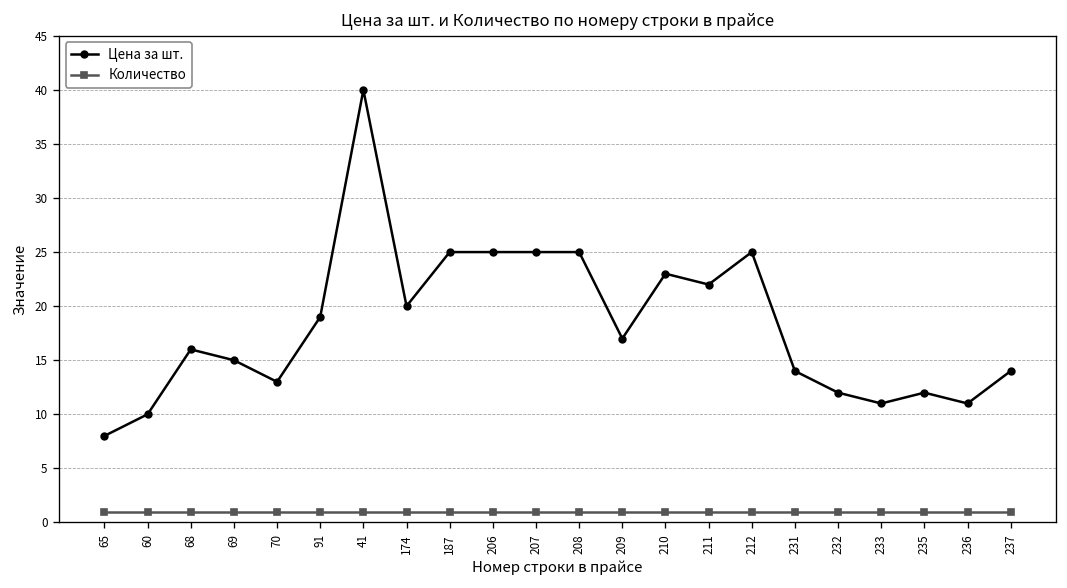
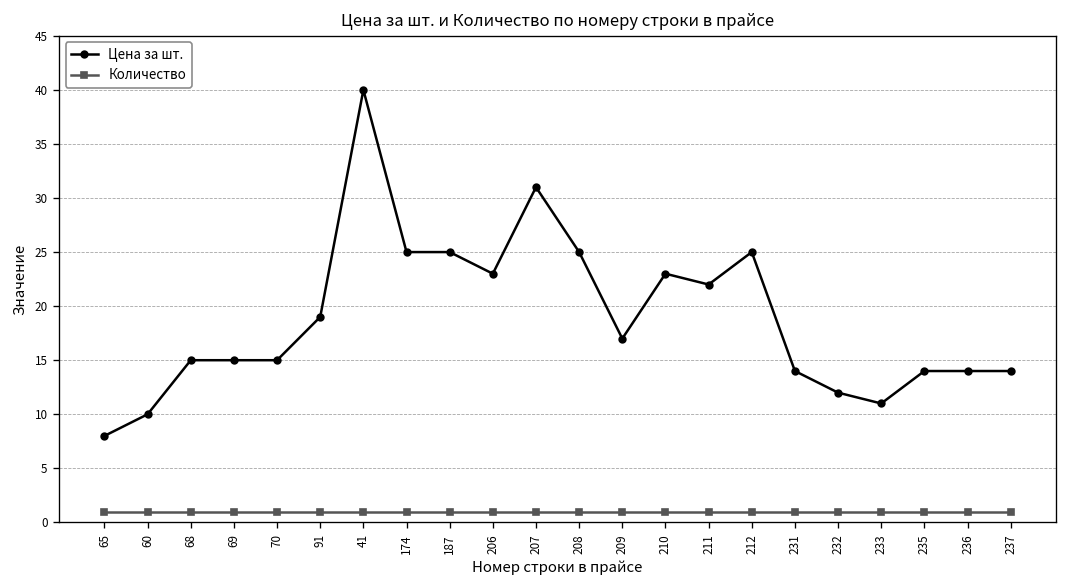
Цена за шт., 68: 16 -> 15
Цена за шт., 70: 13 -> 15
Цена за шт., 174: 20 -> 25
Цена за шт., 206: 25 -> 23
Цена за шт., 207: 25 -> 31
Цена за шт., 235: 12 -> 14
Цена за шт., 236: 11 -> 14
